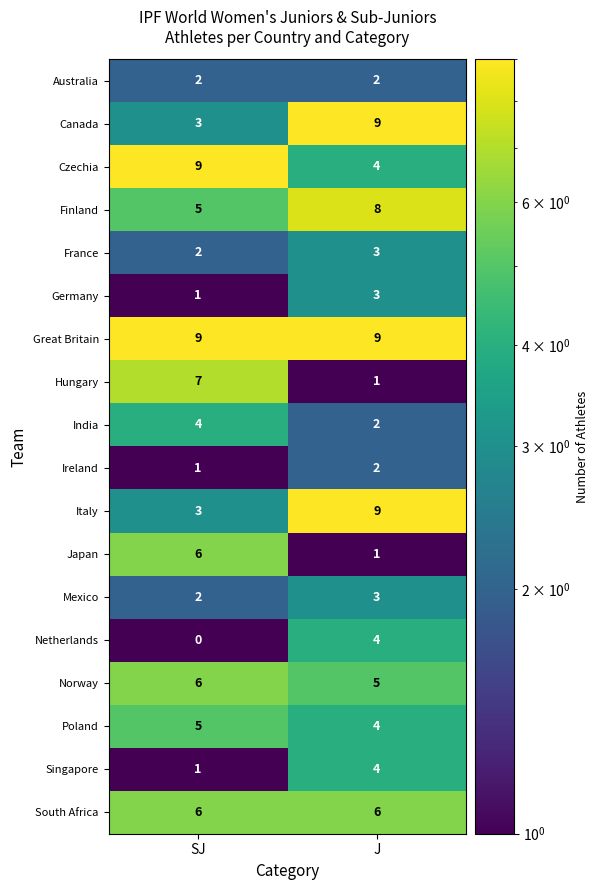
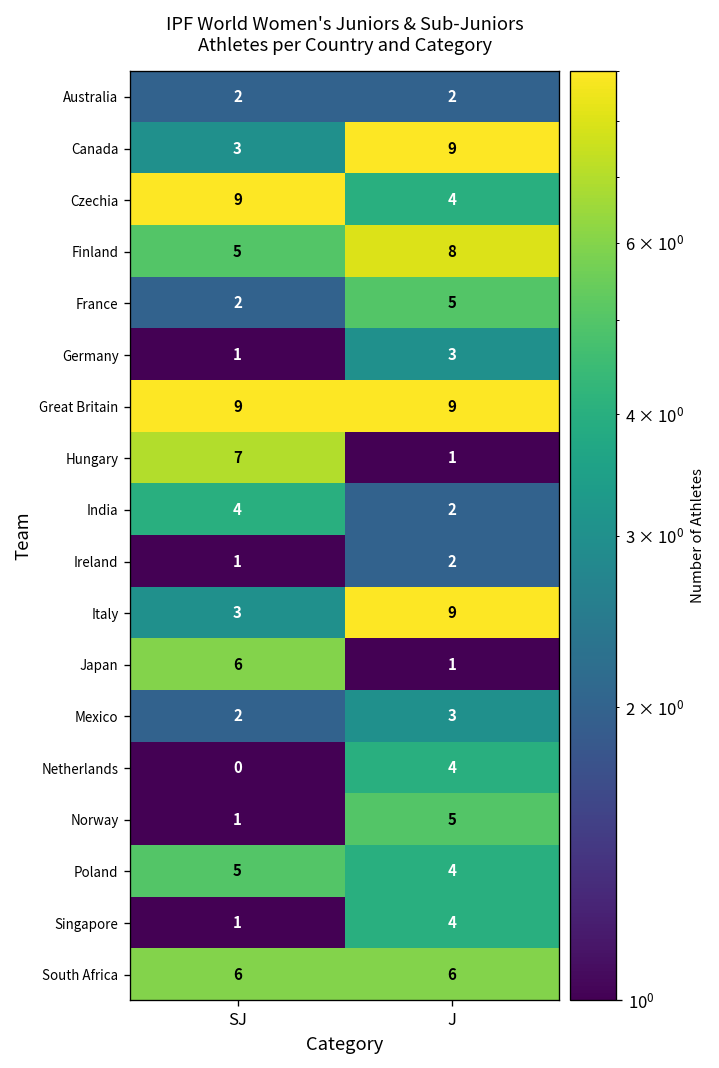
France, J: 3 -> 5
Norway, SJ: 6 -> 1
